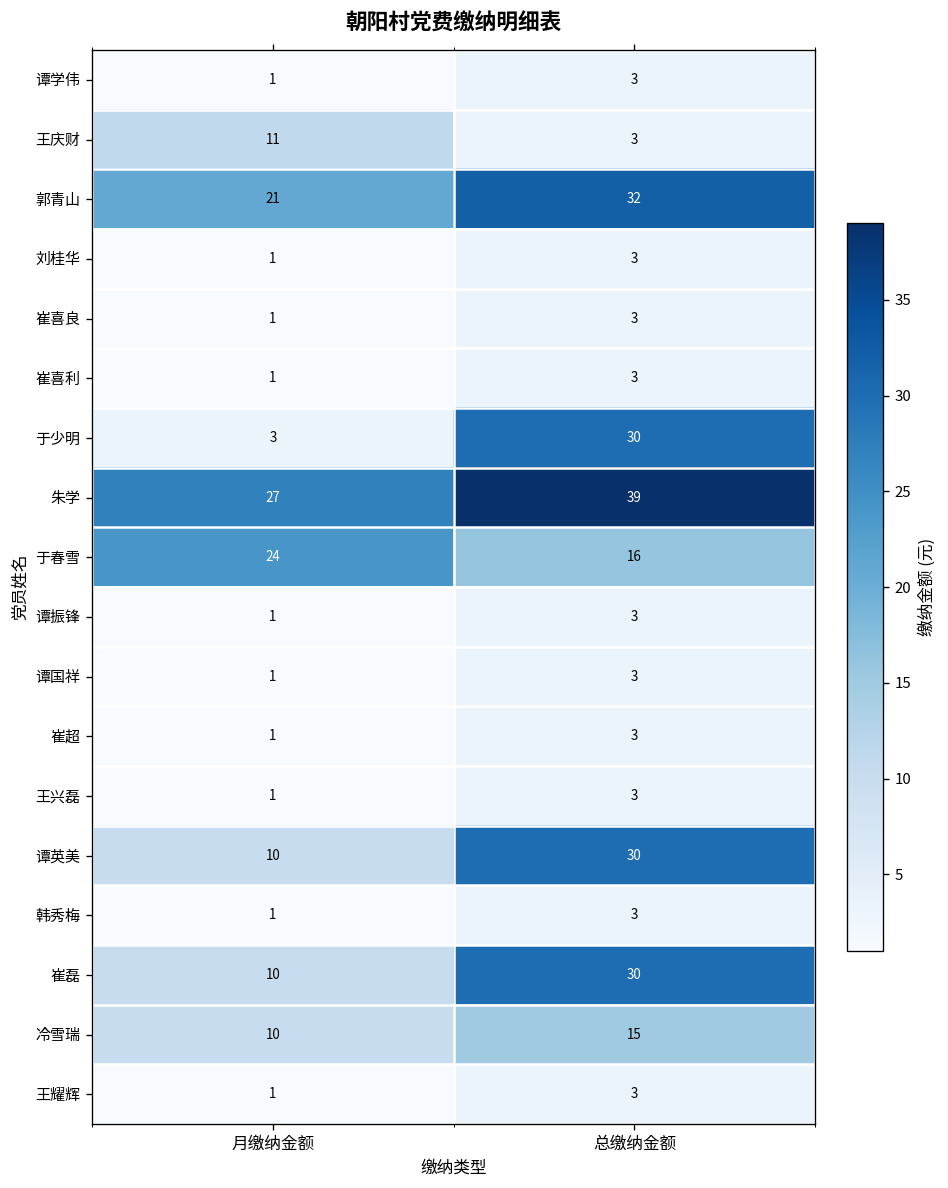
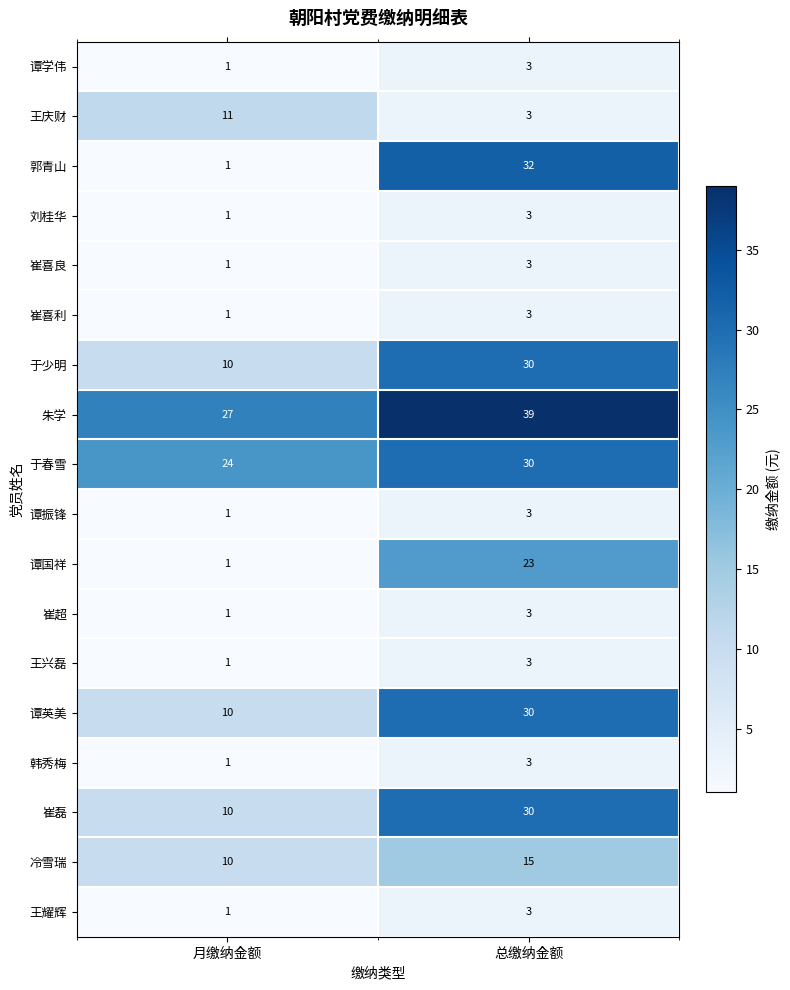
郭青山, 月缴纳金额: 21 -> 1
于少明, 月缴纳金额: 3 -> 10
于春雪, 总缴纳金额: 16 -> 30
谭国祥, 总缴纳金额: 3 -> 23
